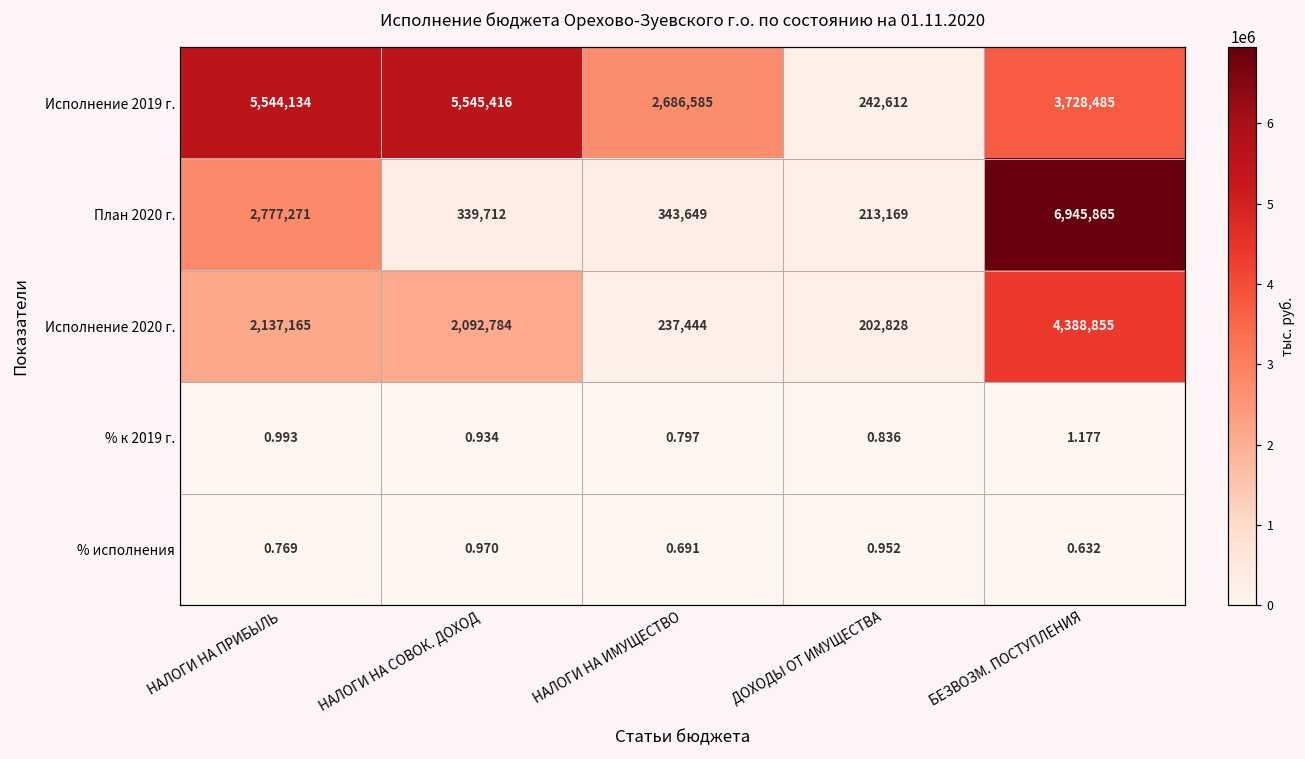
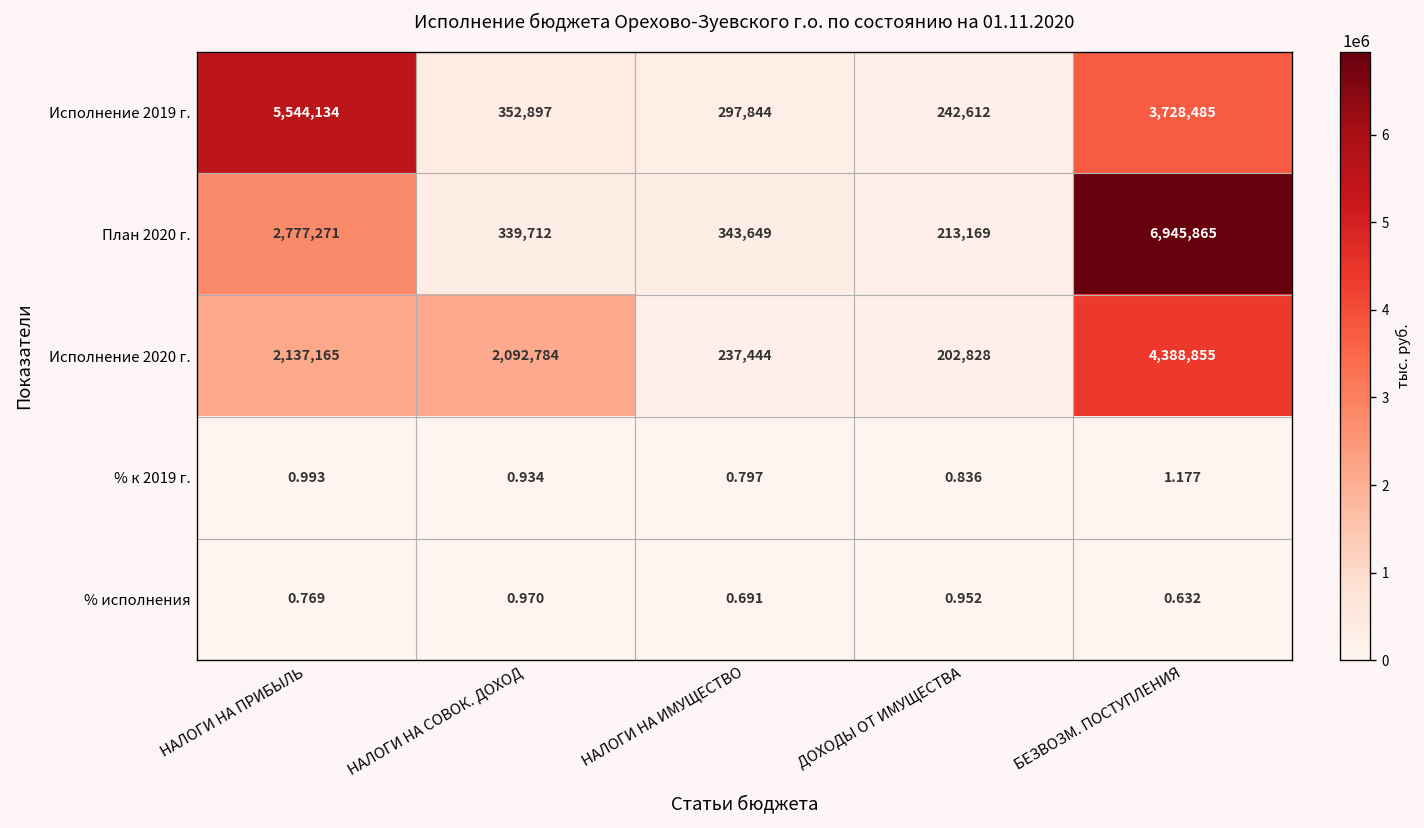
Исполнение 2019 г., НАЛОГИ НА СОВОК. ДОХОД: 5,545,416 -> 352,897
Исполнение 2019 г., НАЛОГИ НА ИМУЩЕСТВО: 2,686,585 -> 297,844
